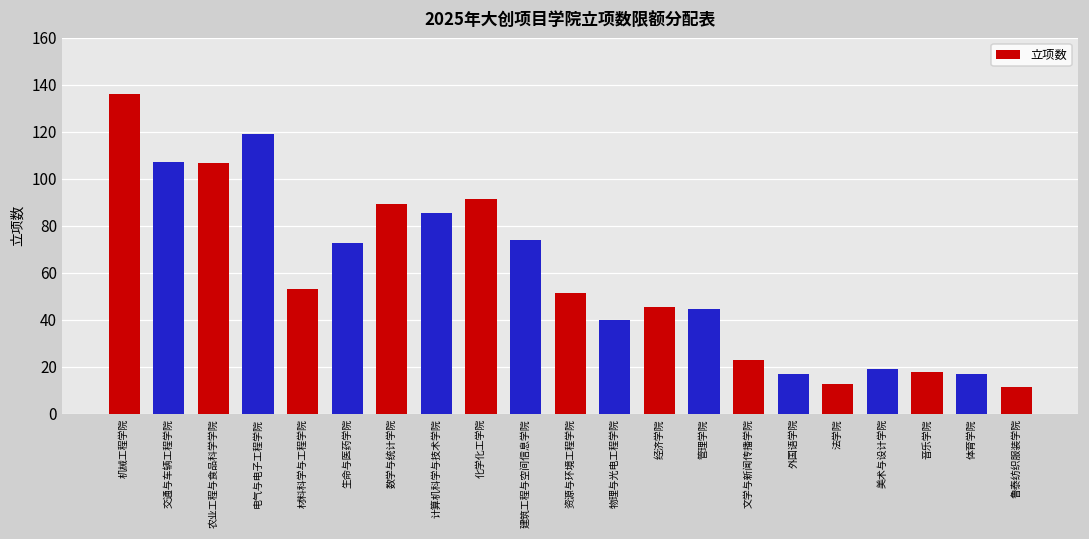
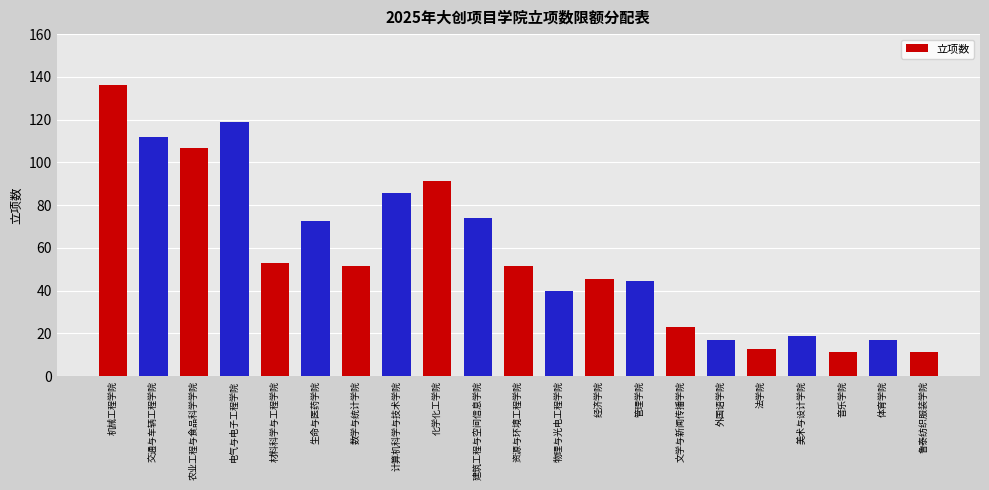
交通与车辆工程学院: 107 -> 112
数学与统计学院: 89 -> 51
音乐学院: 18 -> 11
